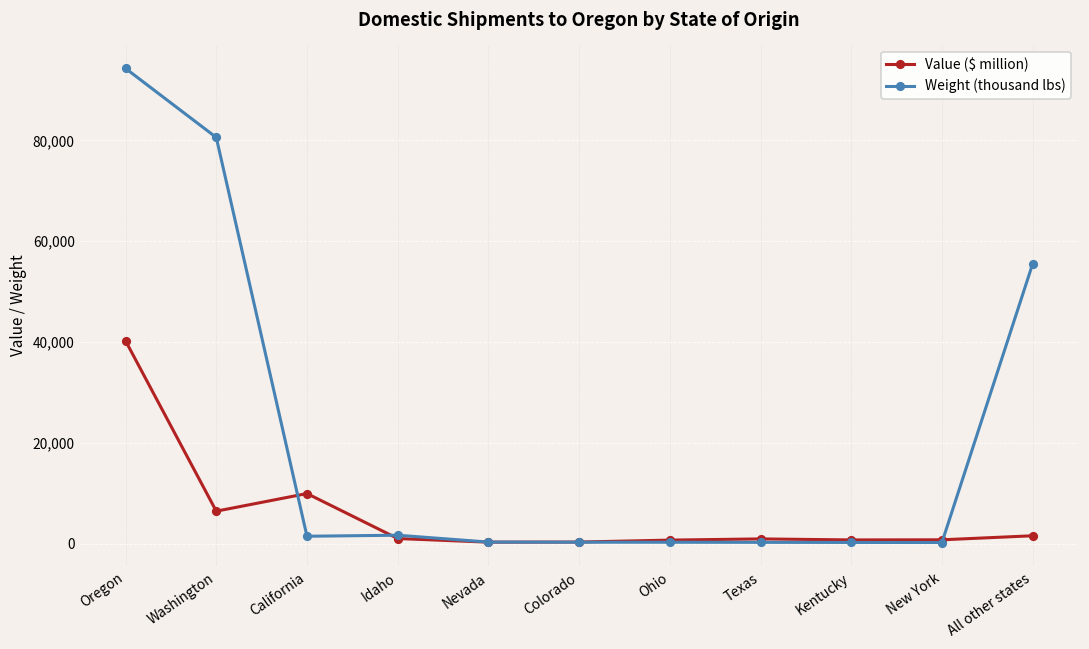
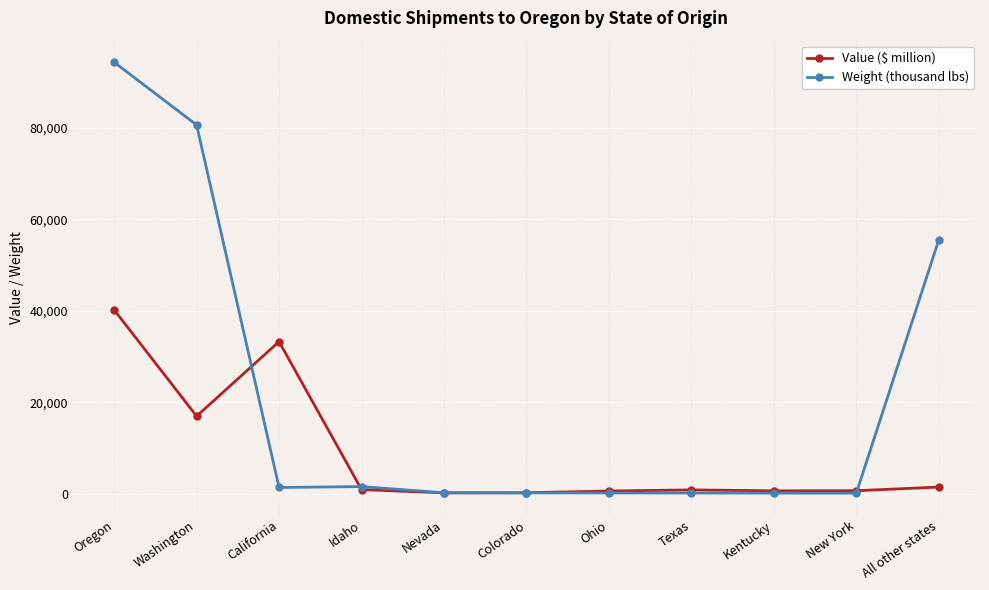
Value ($ million), Washington: 6,000 -> 17,000
Value ($ million), California: 10,000 -> 33,000
